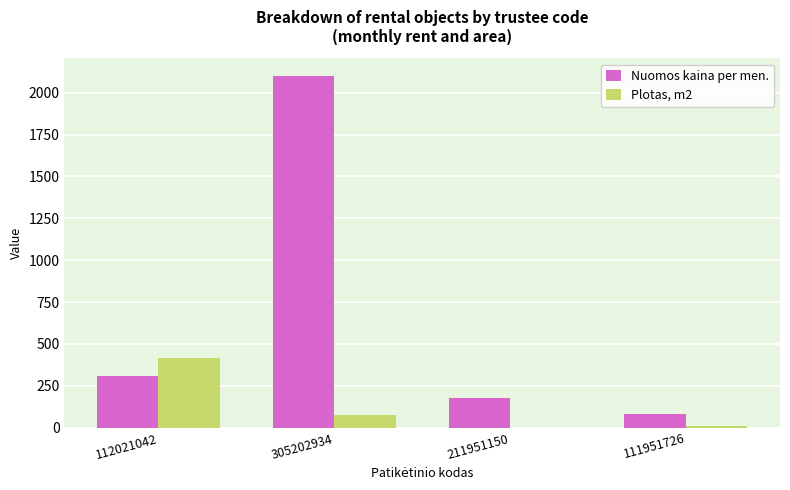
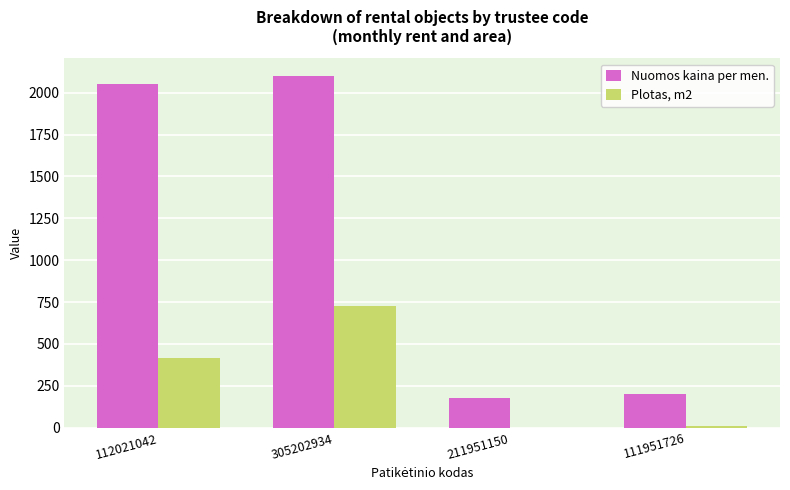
Nuomos kaina per men., 112021042: 310 -> 2050
Plotas, m2, 305202934: 70 -> 730
Nuomos kaina per men., 111951726: 80 -> 200
